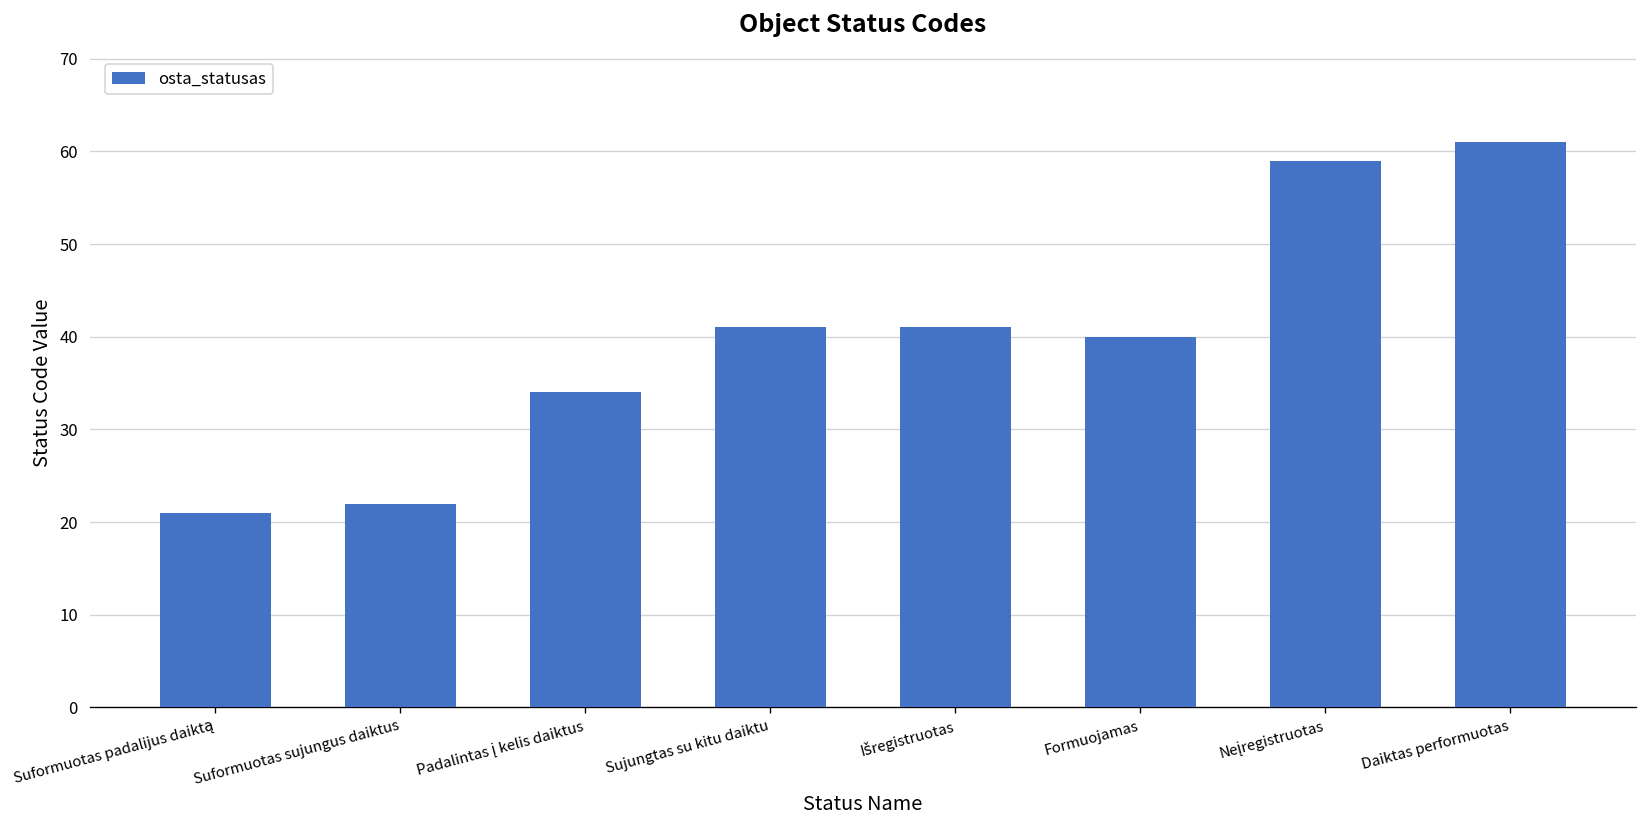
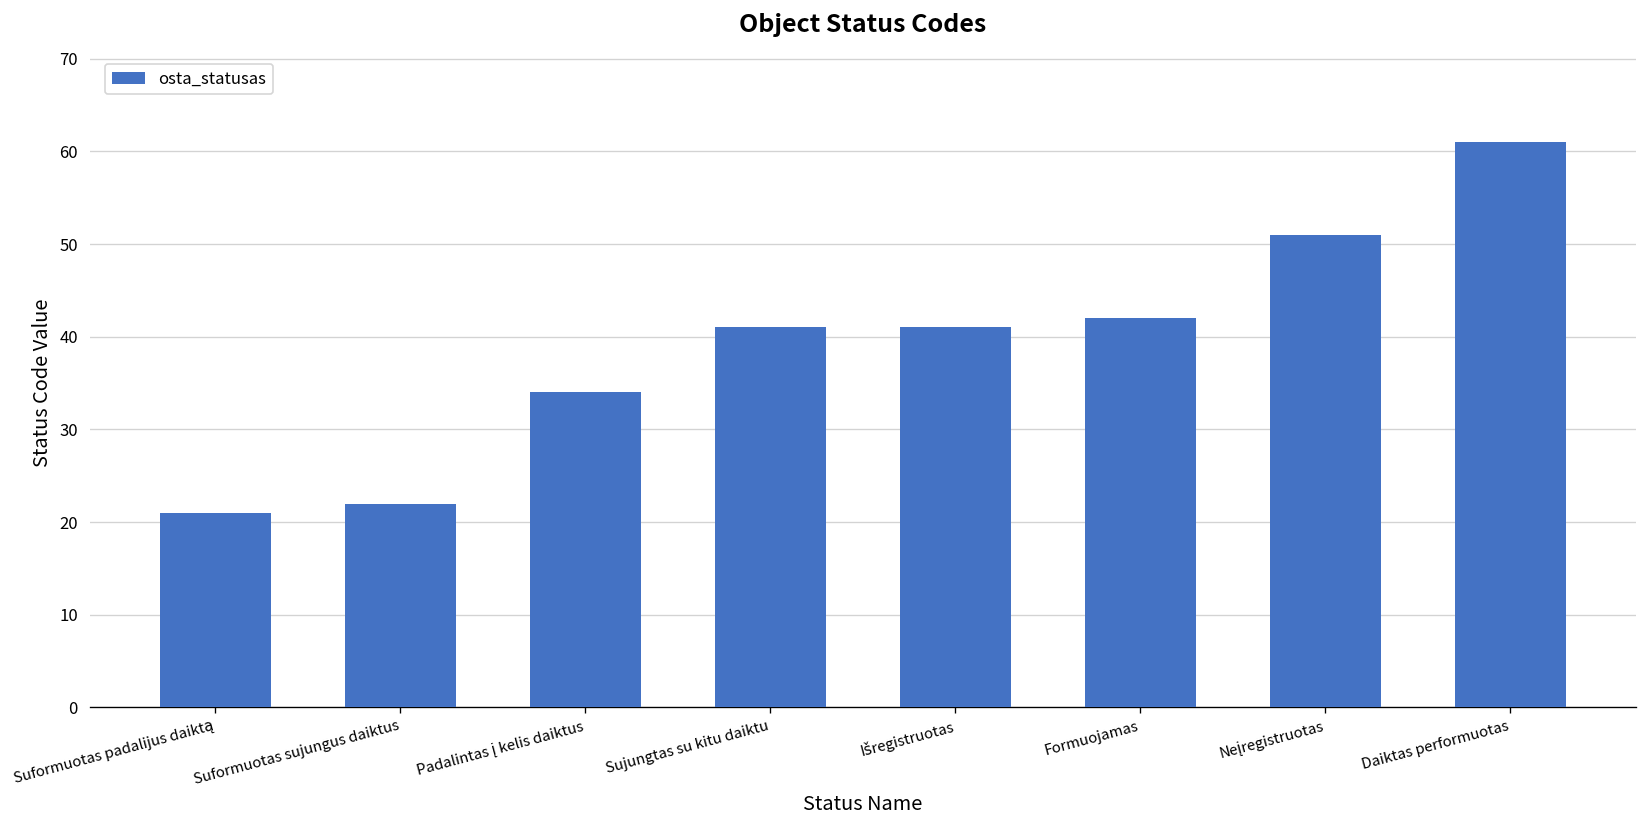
Formuojamas: 40 -> 42
Neįregistruotas: 59 -> 51
